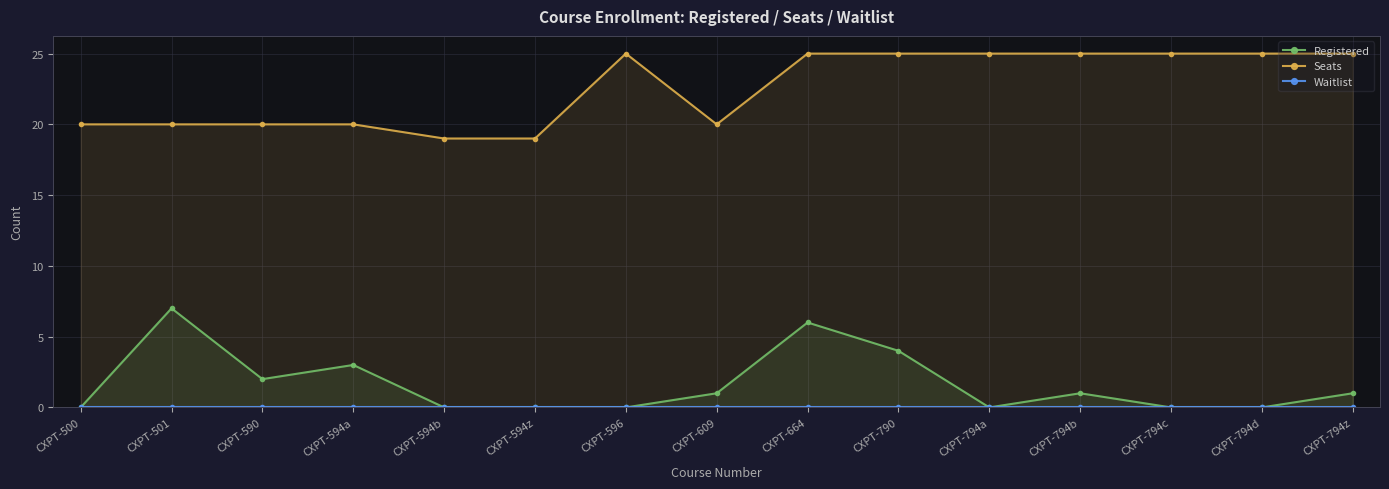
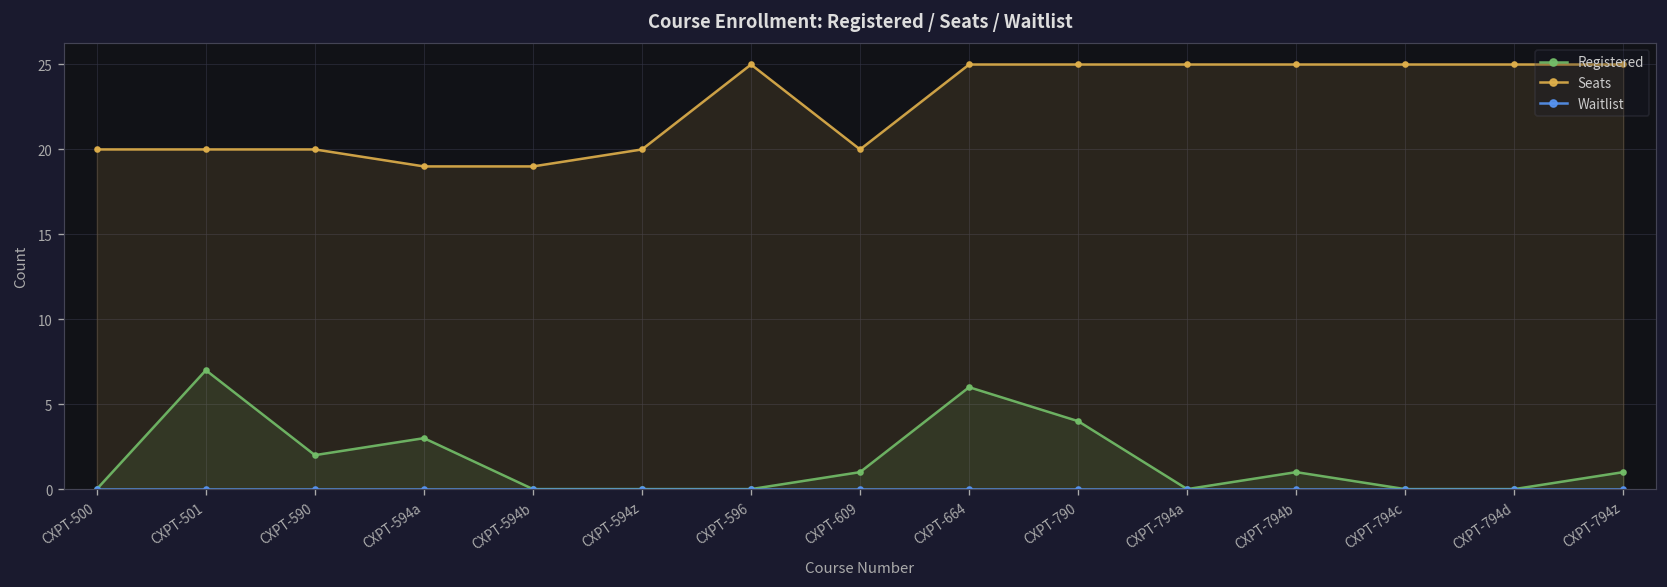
Seats, CXPT-594a: 20 -> 19
Seats, CXPT-594z: 19 -> 20
